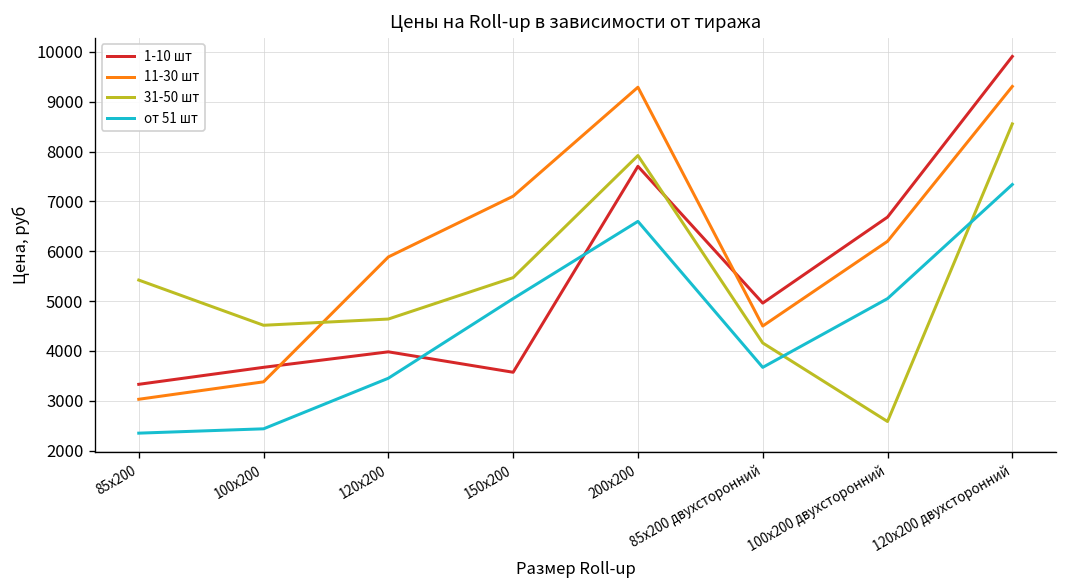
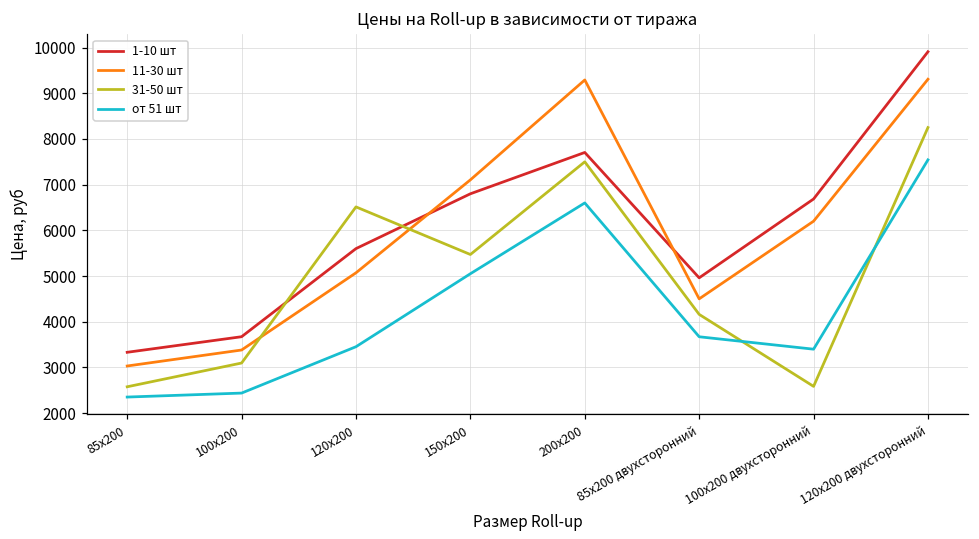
31-50 шт, 85х200: 5400 -> 2600
31-50 шт, 100х200: 4500 -> 3100
1-10 шт, 120х200: 4000 -> 5600
11-30 шт, 120х200: 5900 -> 5100
31-50 шт, 120х200: 4600 -> 6500
1-10 шт, 150х200: 3600 -> 6800
31-50 шт, 200х200: 7900 -> 7500
от 51 шт, 100х200 двухсторонний: 5100 -> 3400
31-50 шт, 120х200 двухсторонний: 8600 -> 8300
от 51 шт, 120х200 двухсторонний: 7300 -> 7500
